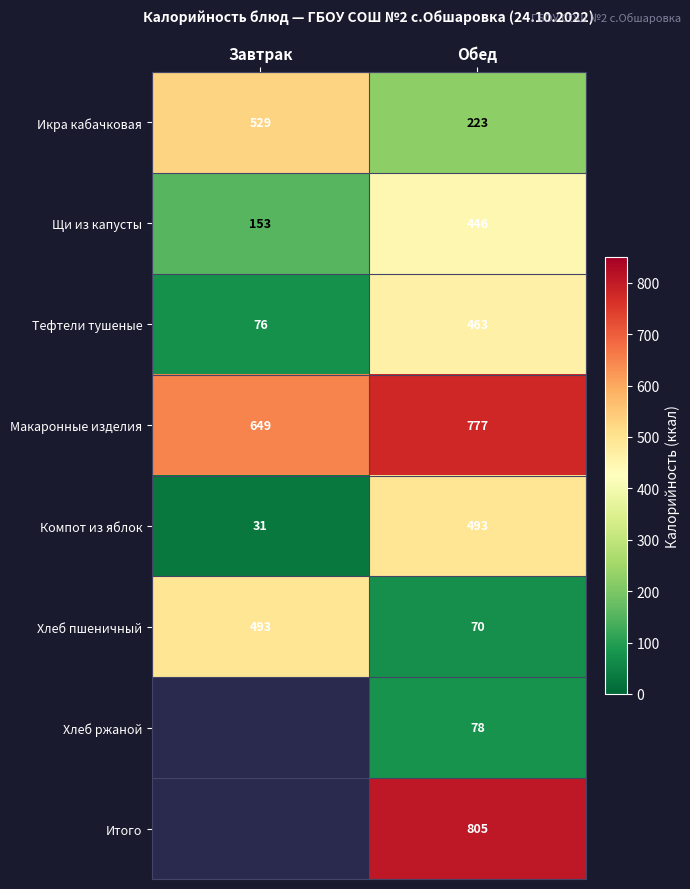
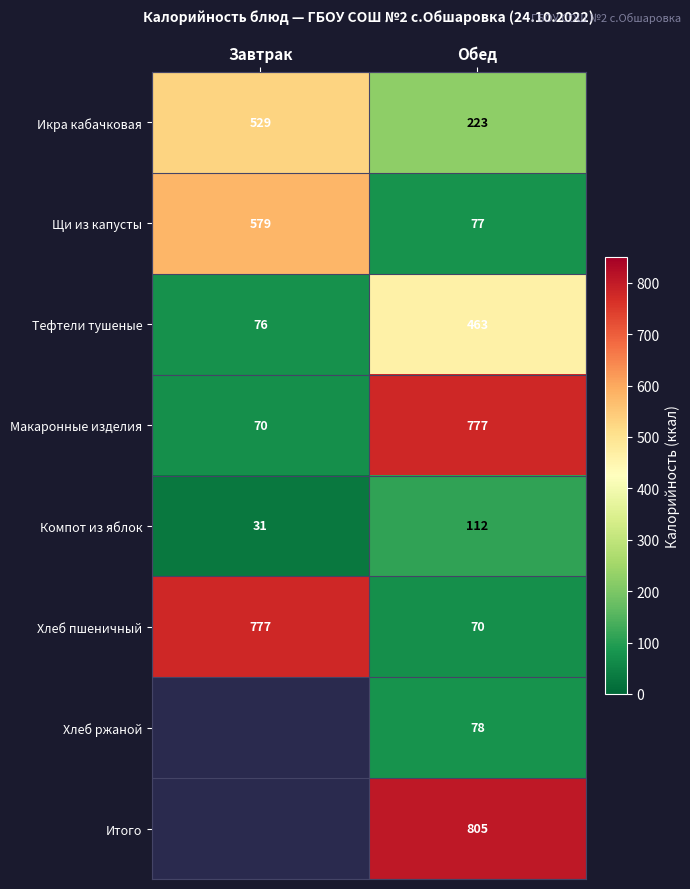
Щи из капусты, Завтрак: 153 -> 579
Щи из капусты, Обед: 446 -> 77
Макаронные изделия, Завтрак: 649 -> 70
Компот из яблок, Обед: 493 -> 112
Хлеб пшеничный, Завтрак: 493 -> 777
